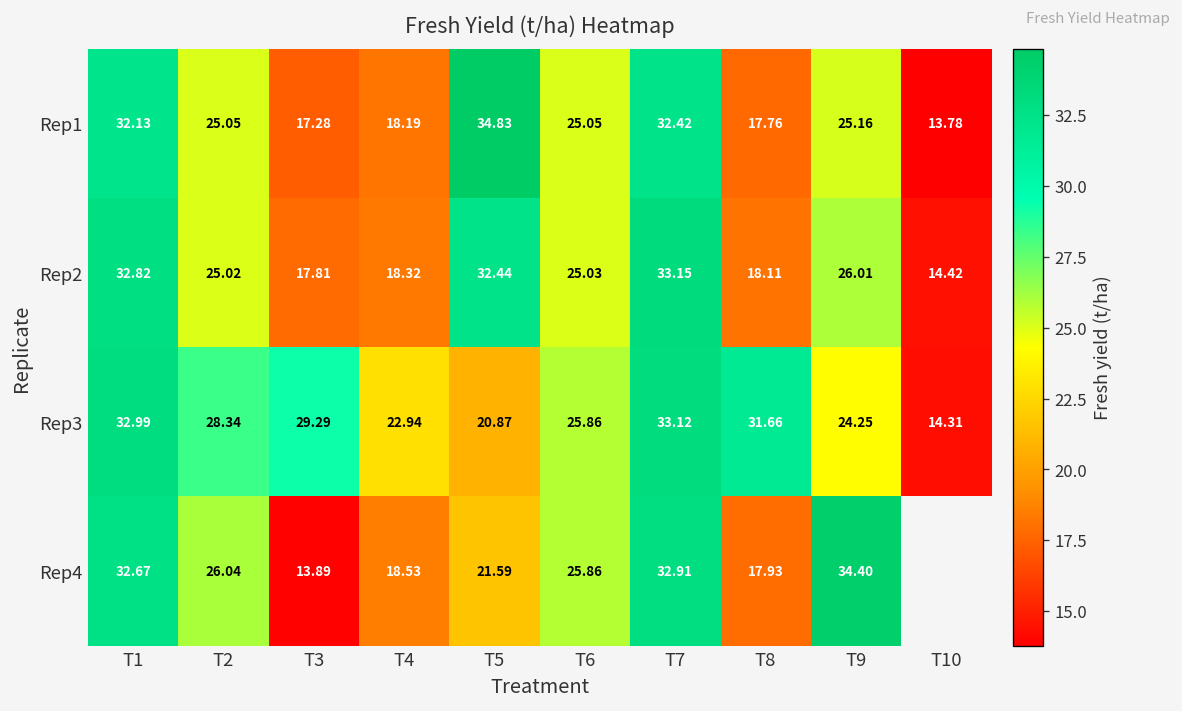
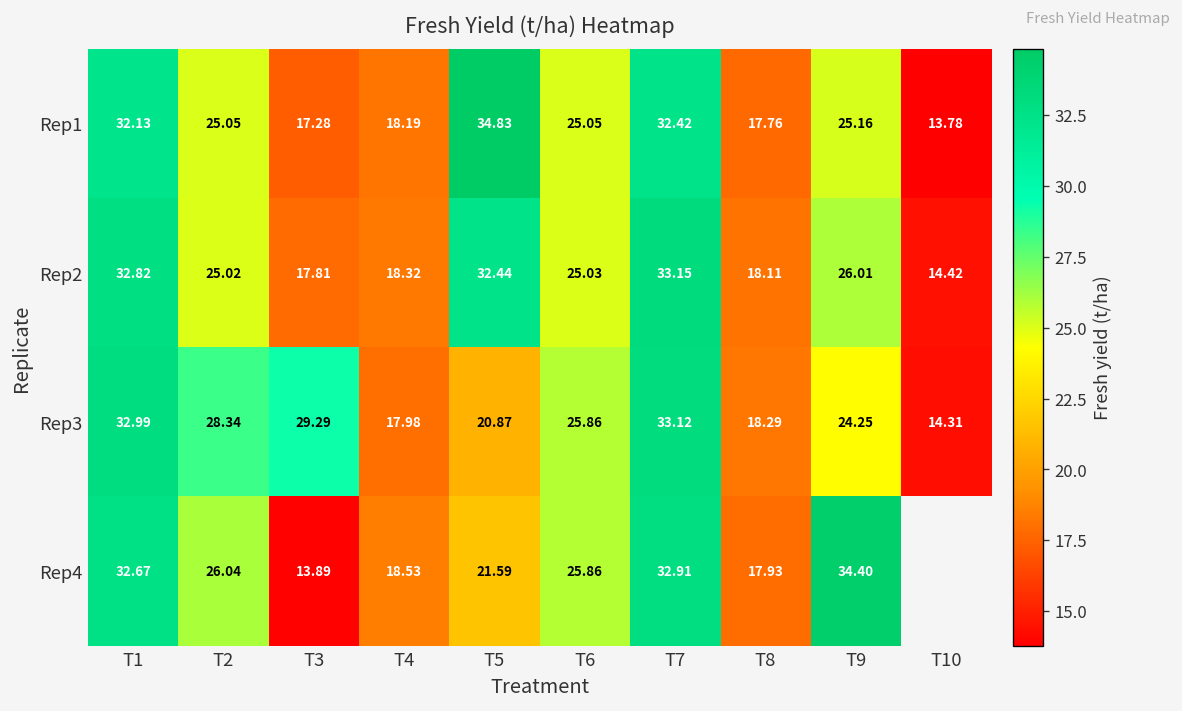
Rep3, T4: 22.94 -> 17.98
Rep3, T8: 31.66 -> 18.29
